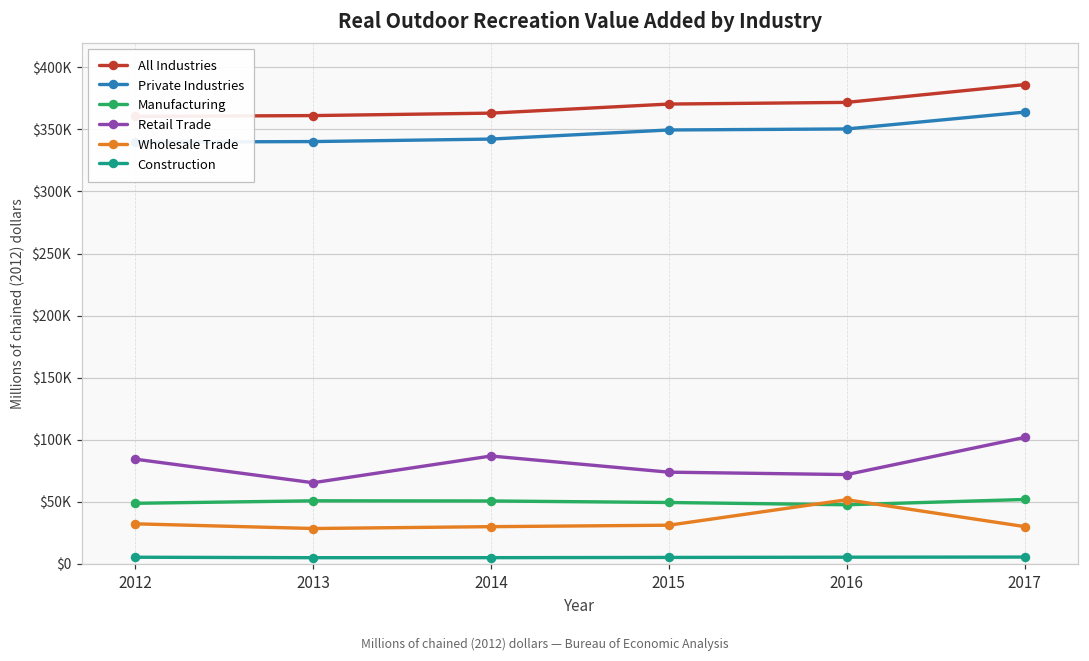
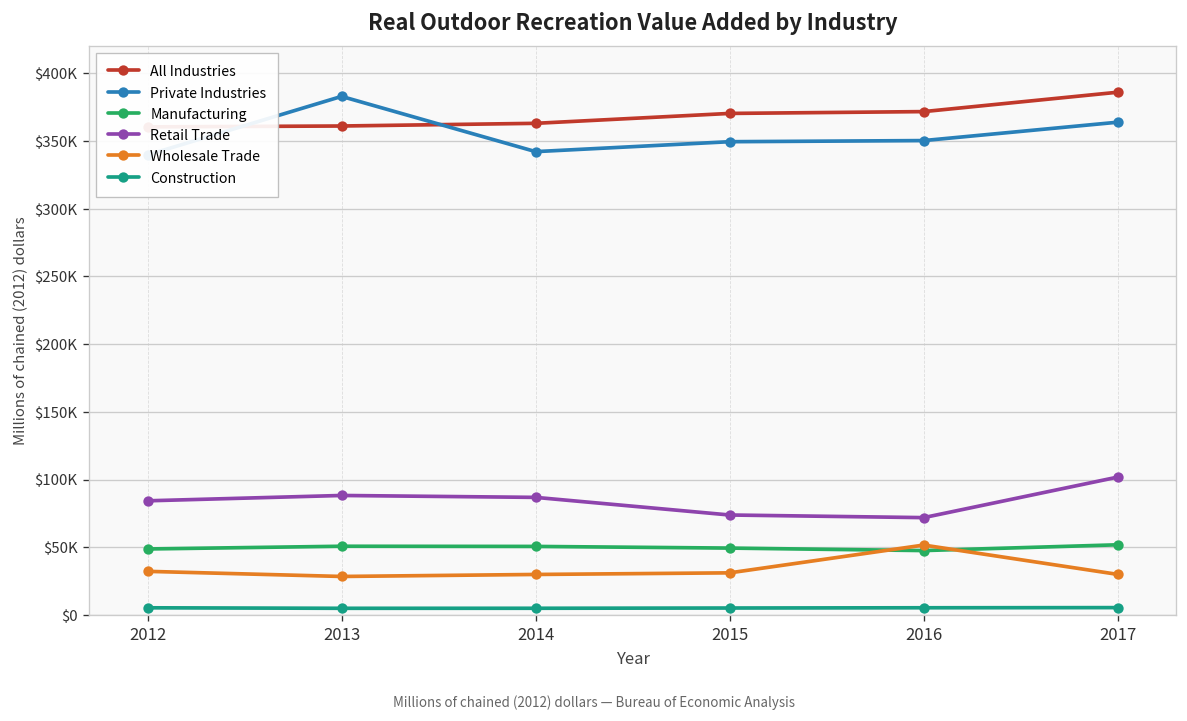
Private Industries, 2013: $340000 -> $383000
Retail Trade, 2013: $65000 -> $88000
